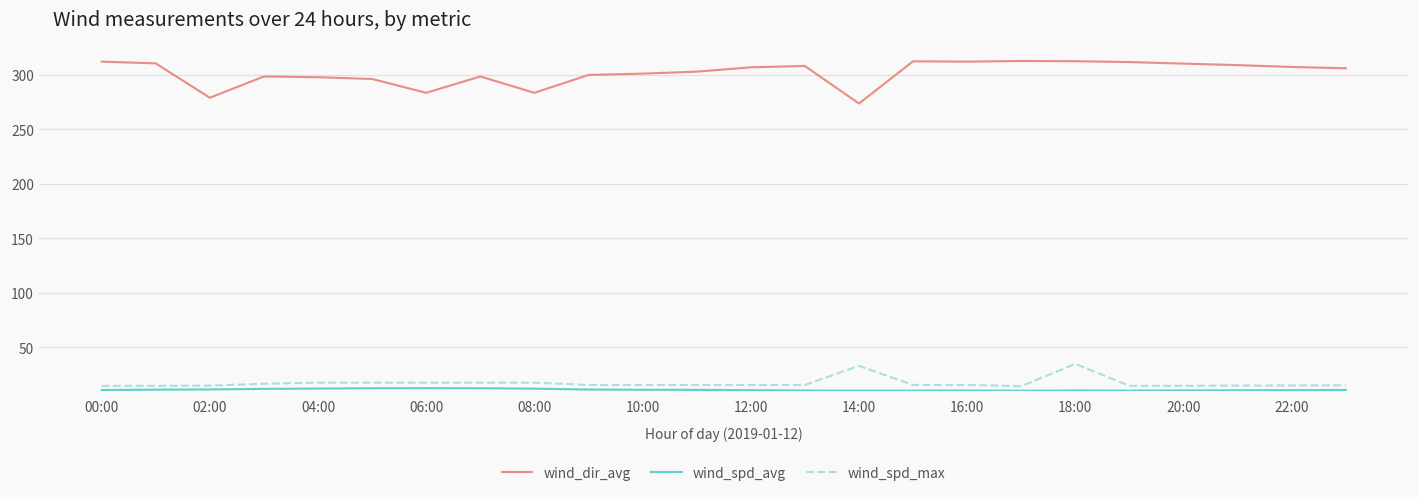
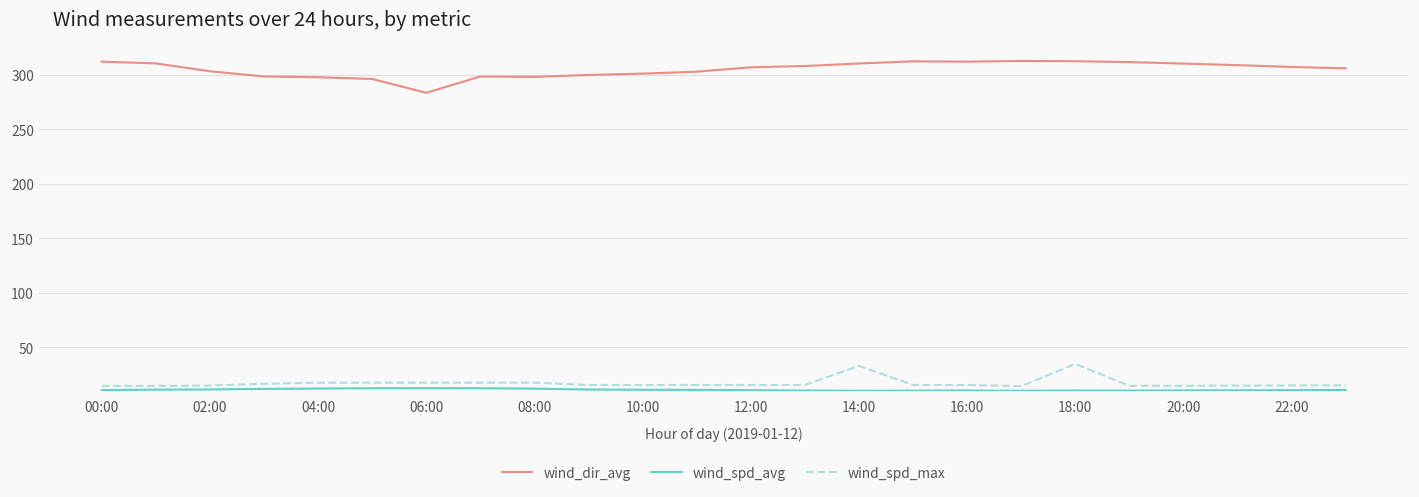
wind_dir_avg, 02:00: 280 -> 300
wind_dir_avg, 08:00: 280 -> 300
wind_dir_avg, 14:00: 270 -> 310
